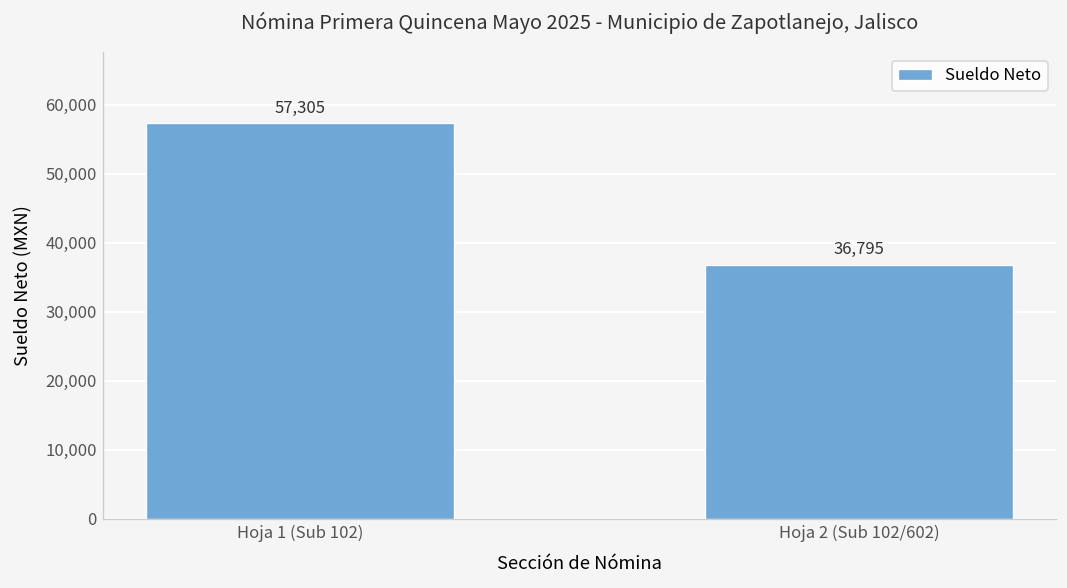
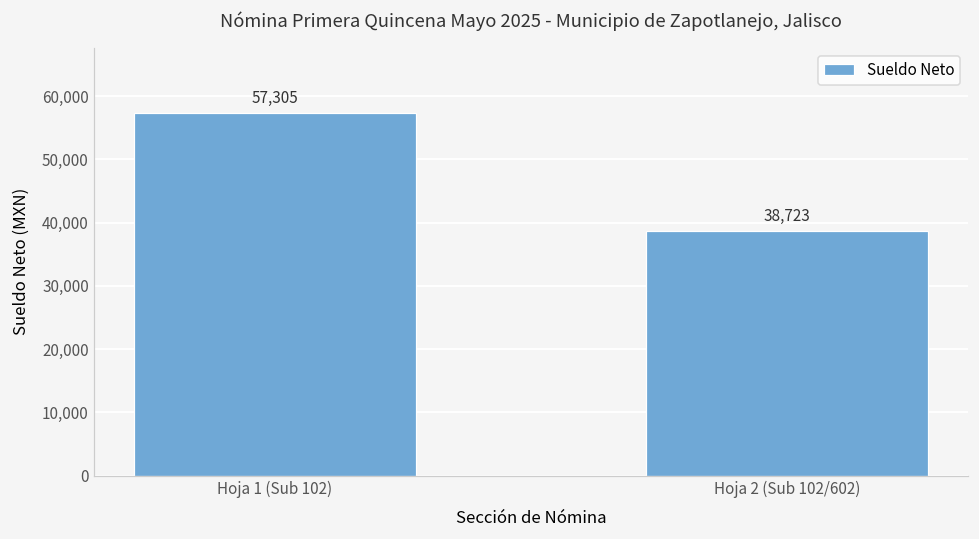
Hoja 2 (Sub 102/602): 36,795 -> 38,723
